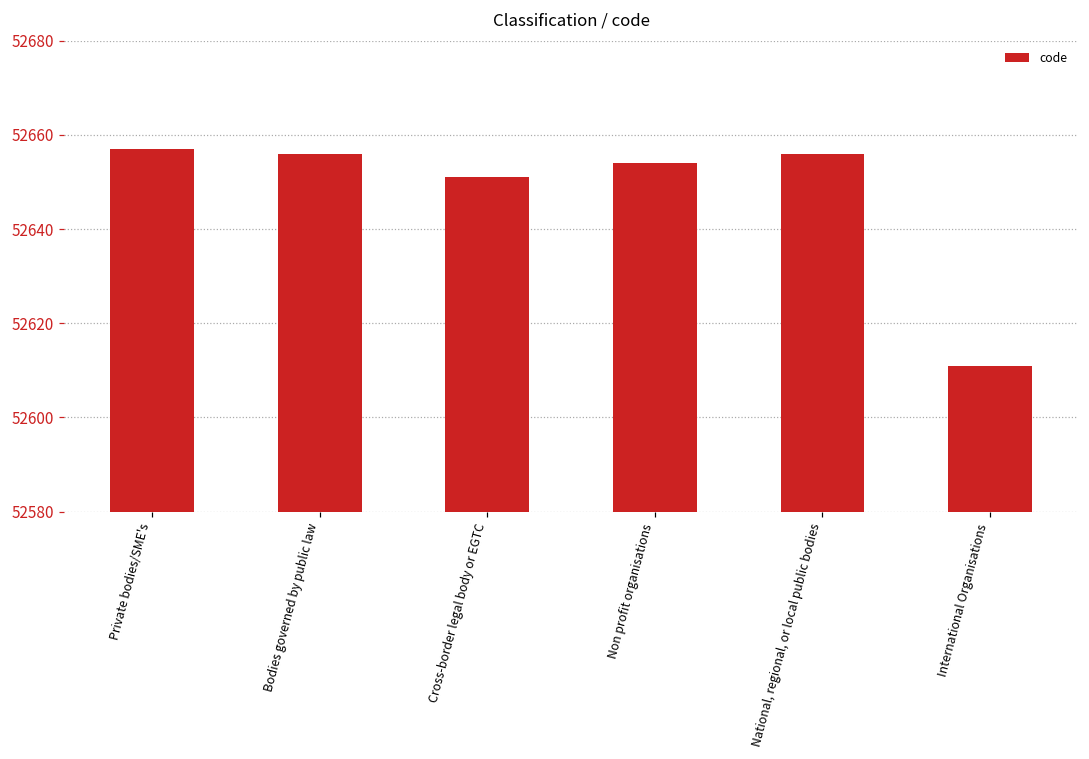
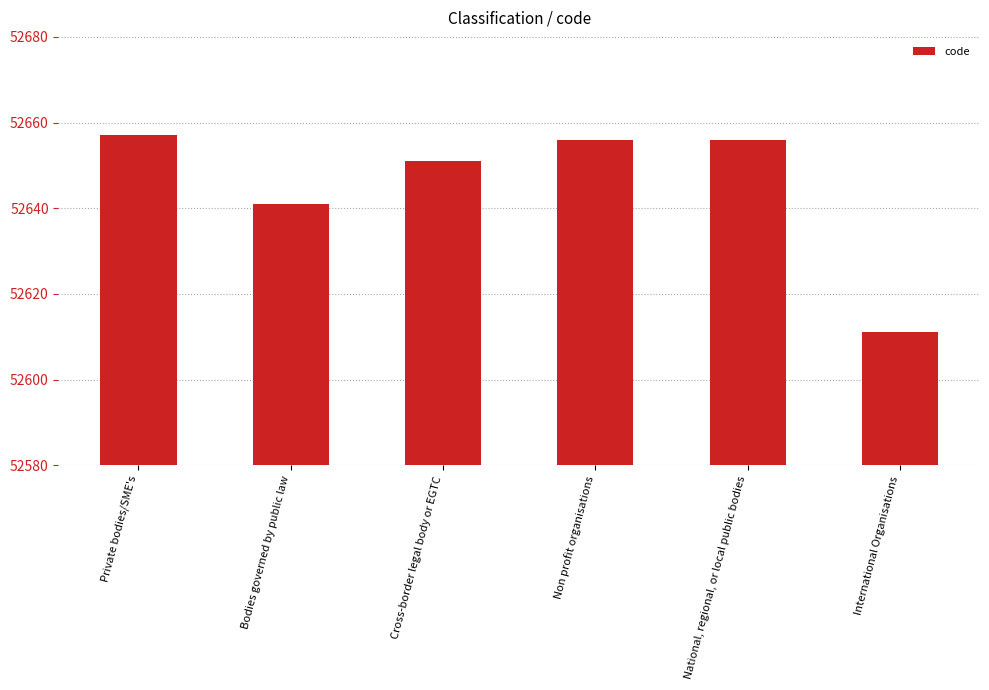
Bodies governed by public law: 52656 -> 52641
Non profit organisations: 52654 -> 52656
